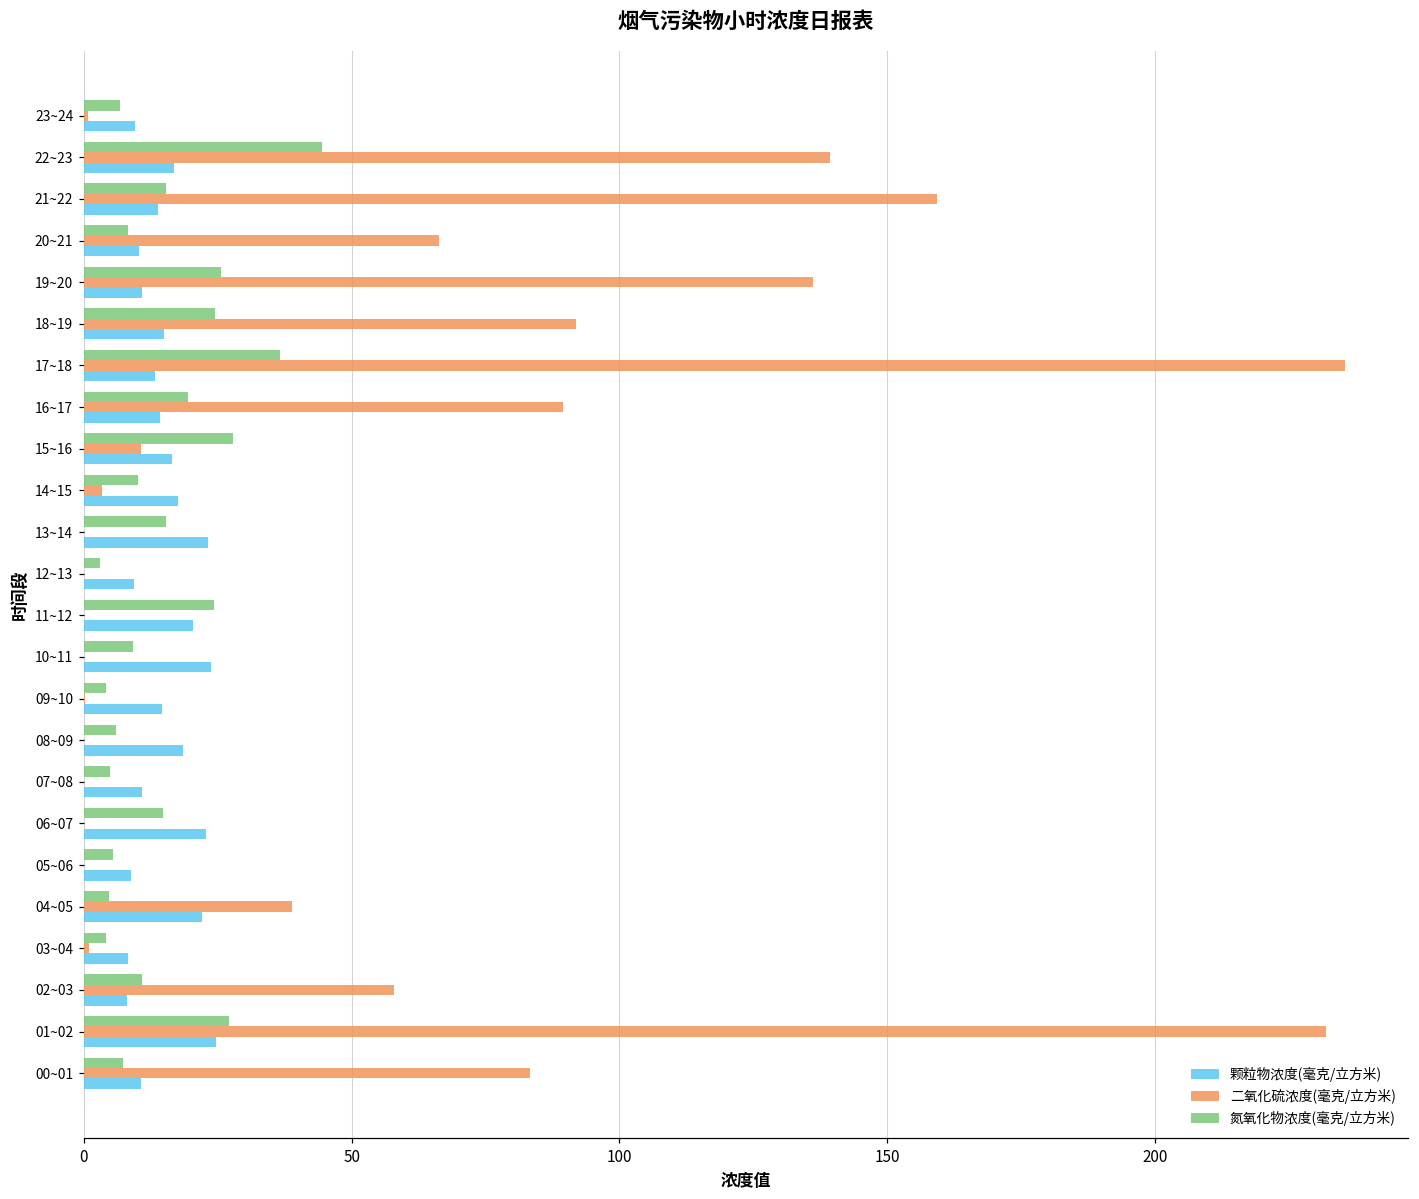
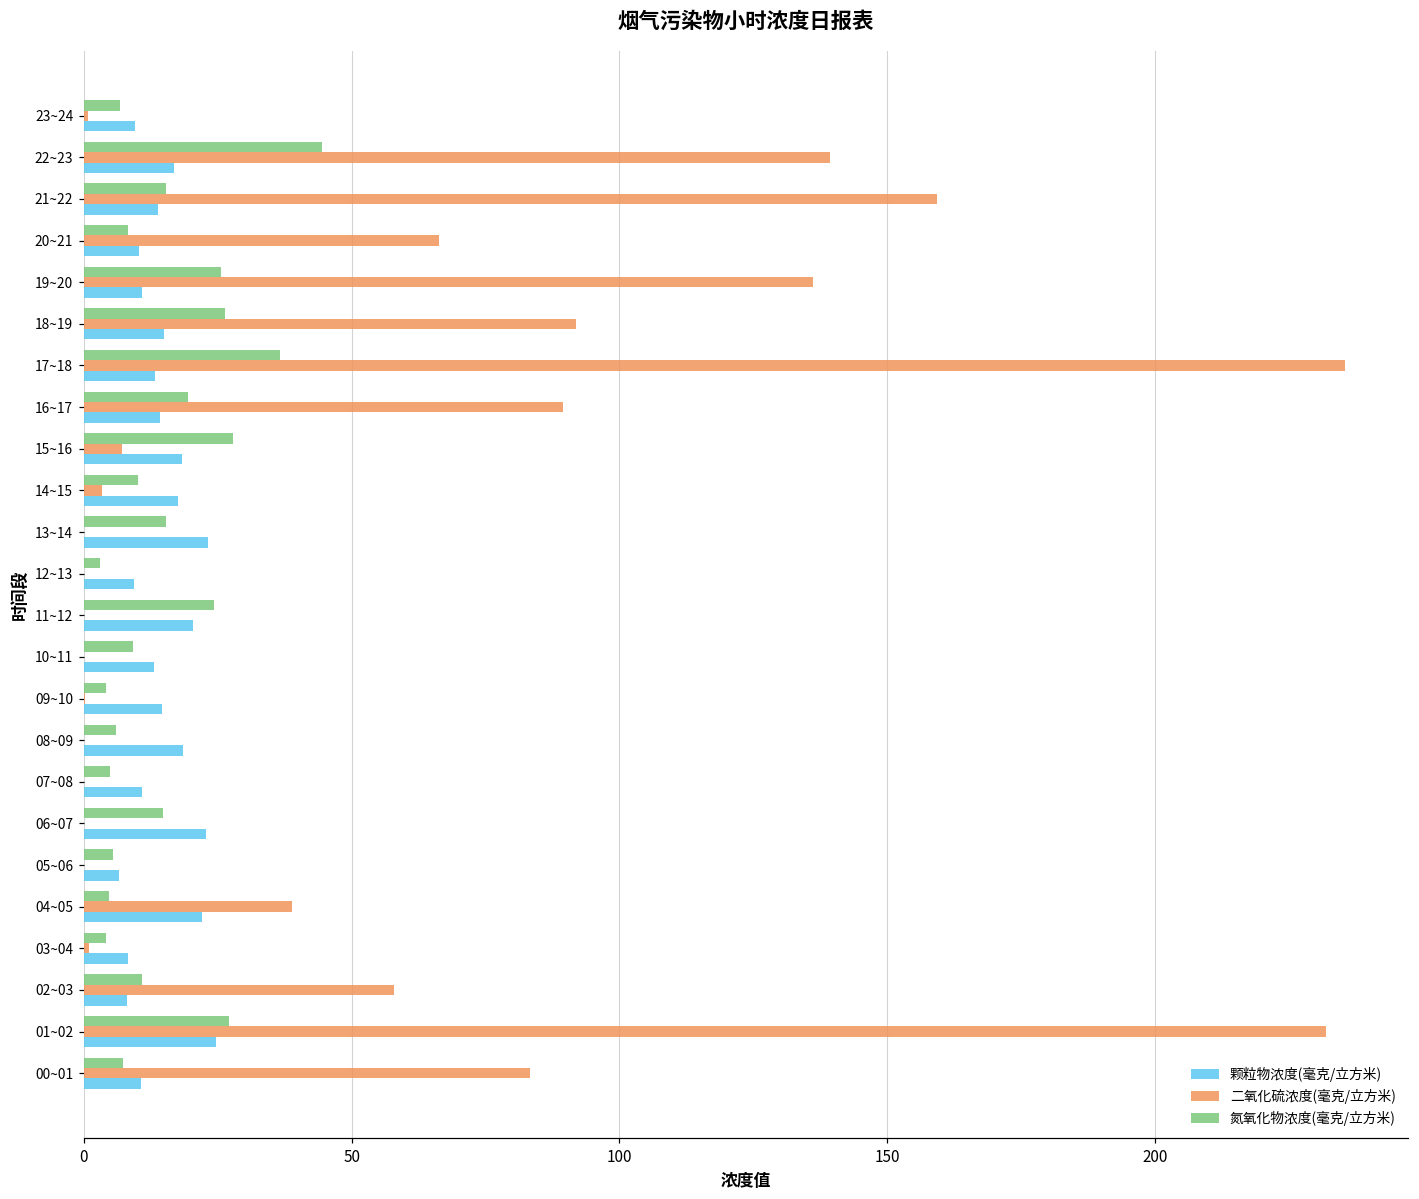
氮氧化物浓度(毫克/立方米), 18~19: 24 -> 26
二氧化硫浓度(毫克/立方米), 15~16: 11 -> 7
颗粒物浓度(毫克/立方米), 15~16: 16 -> 18
颗粒物浓度(毫克/立方米), 10~11: 24 -> 13
颗粒物浓度(毫克/立方米), 05~06: 9 -> 7
